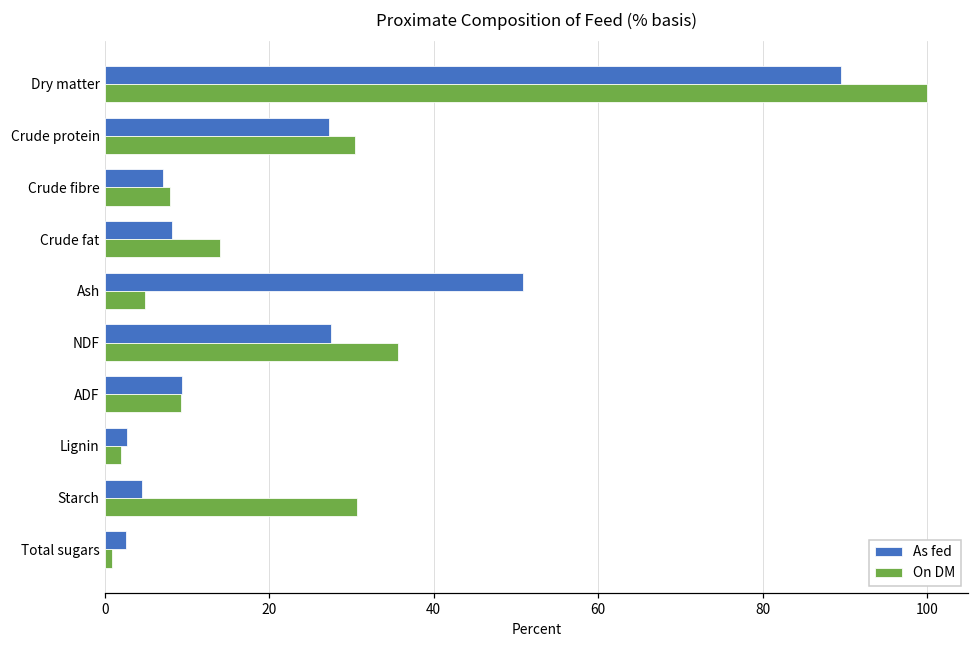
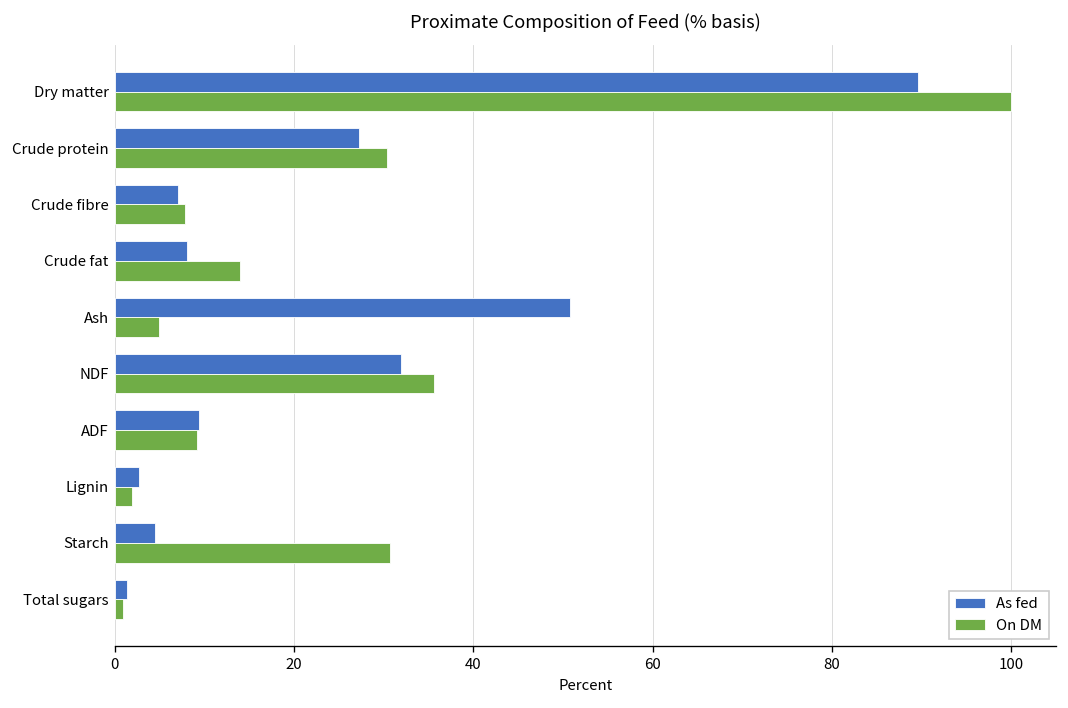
As fed, NDF: 28 -> 32
As fed, Total sugars: 3 -> 1
